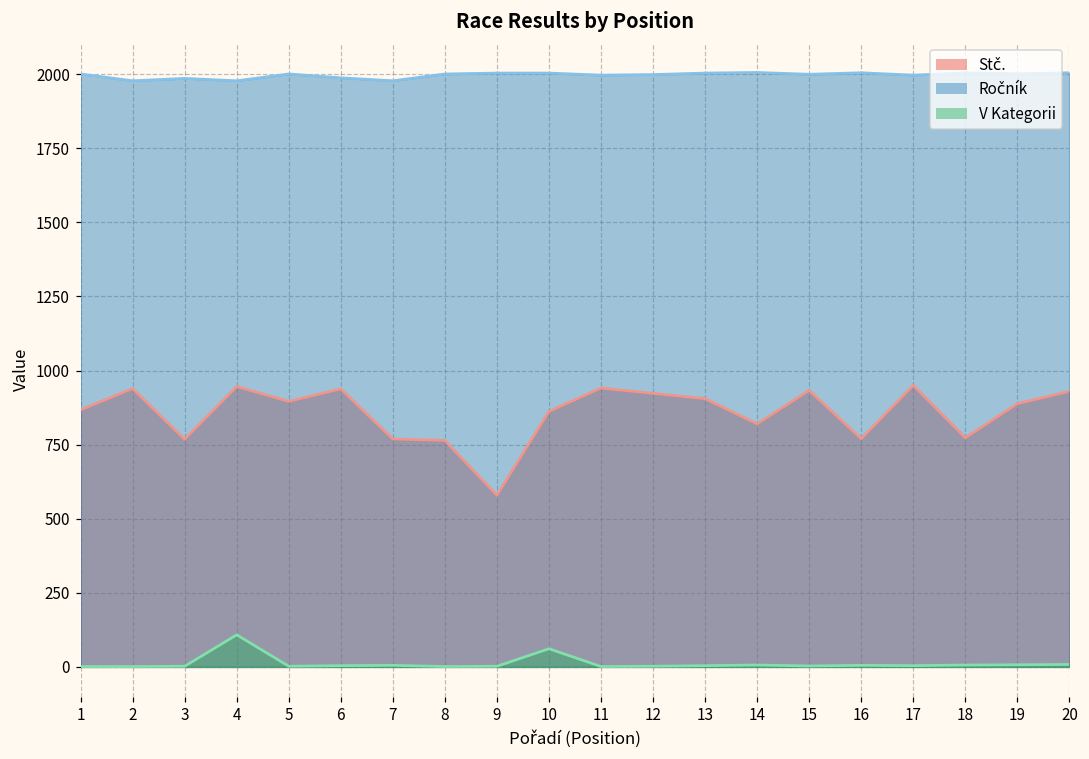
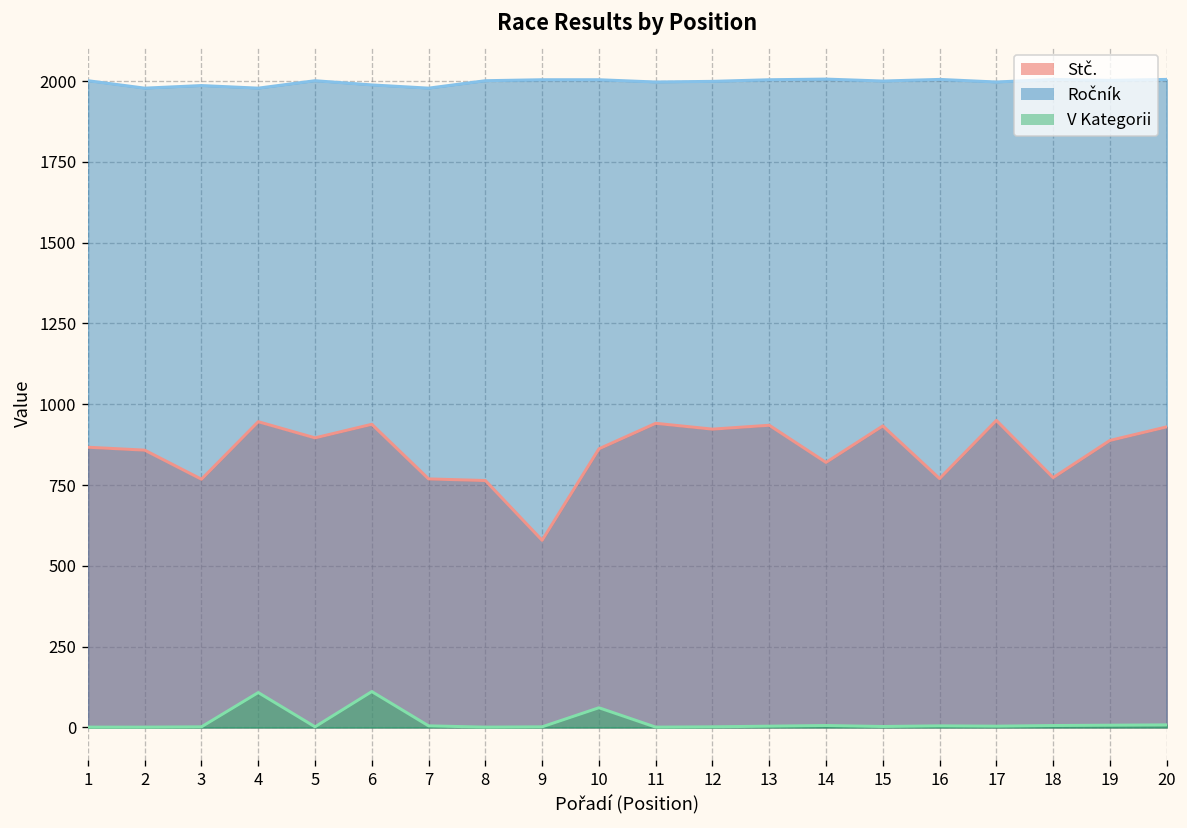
Stč., 2: 940 -> 860
V Kategorii, 6: 0 -> 110
Stč., 13: 910 -> 940
